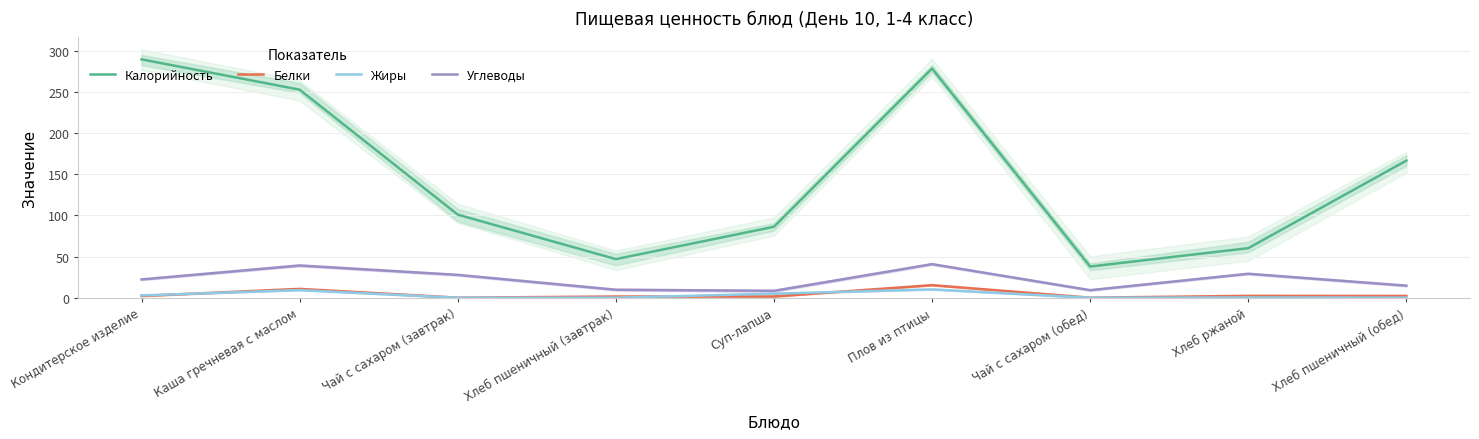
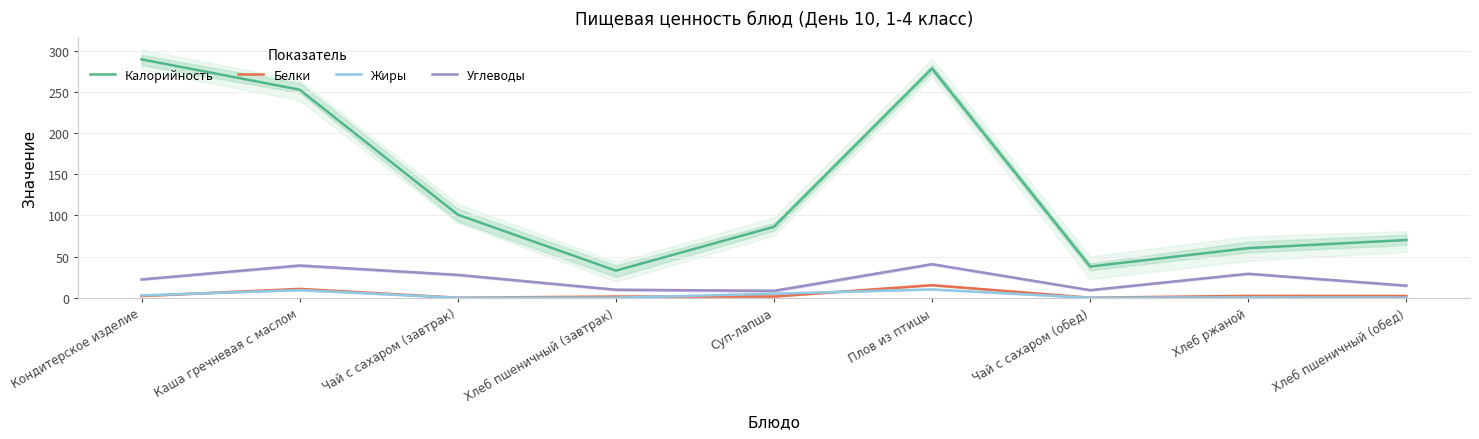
Калорийность, Хлеб пшеничный (завтрак): 50 -> 30
Калорийность, Хлеб пшеничный (обед): 170 -> 70
